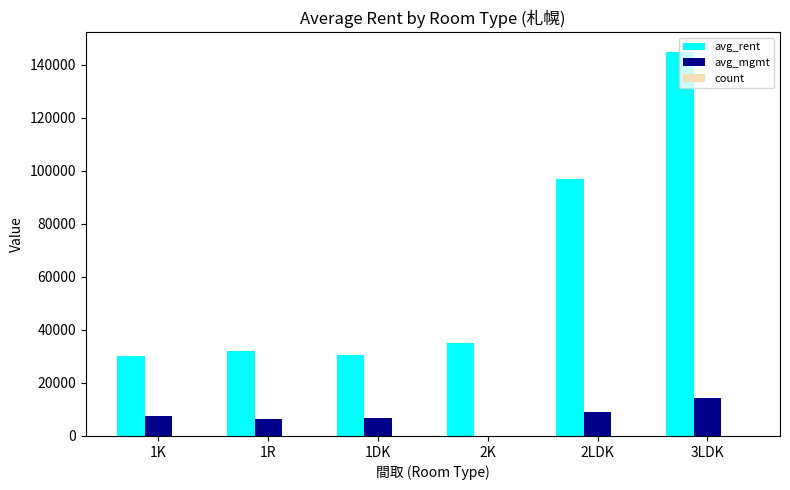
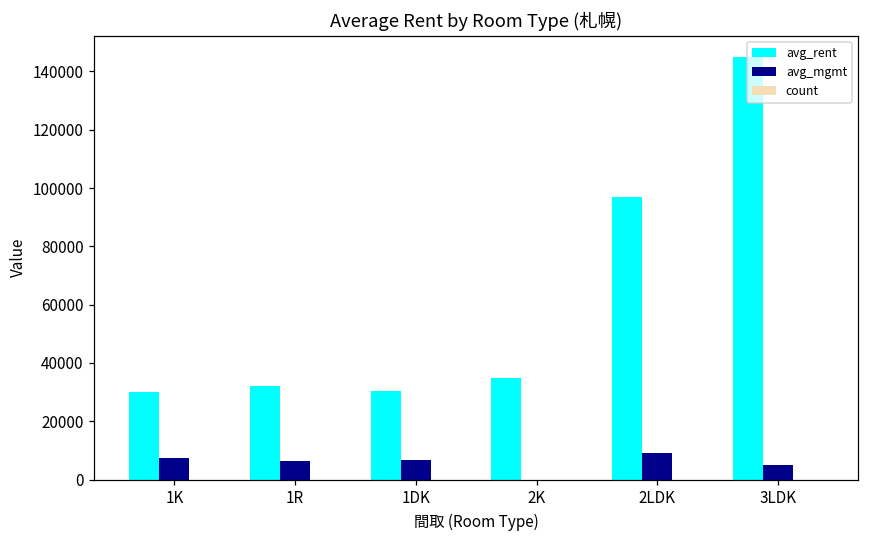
avg_mgmt, 3LDK: 14000 -> 5000
